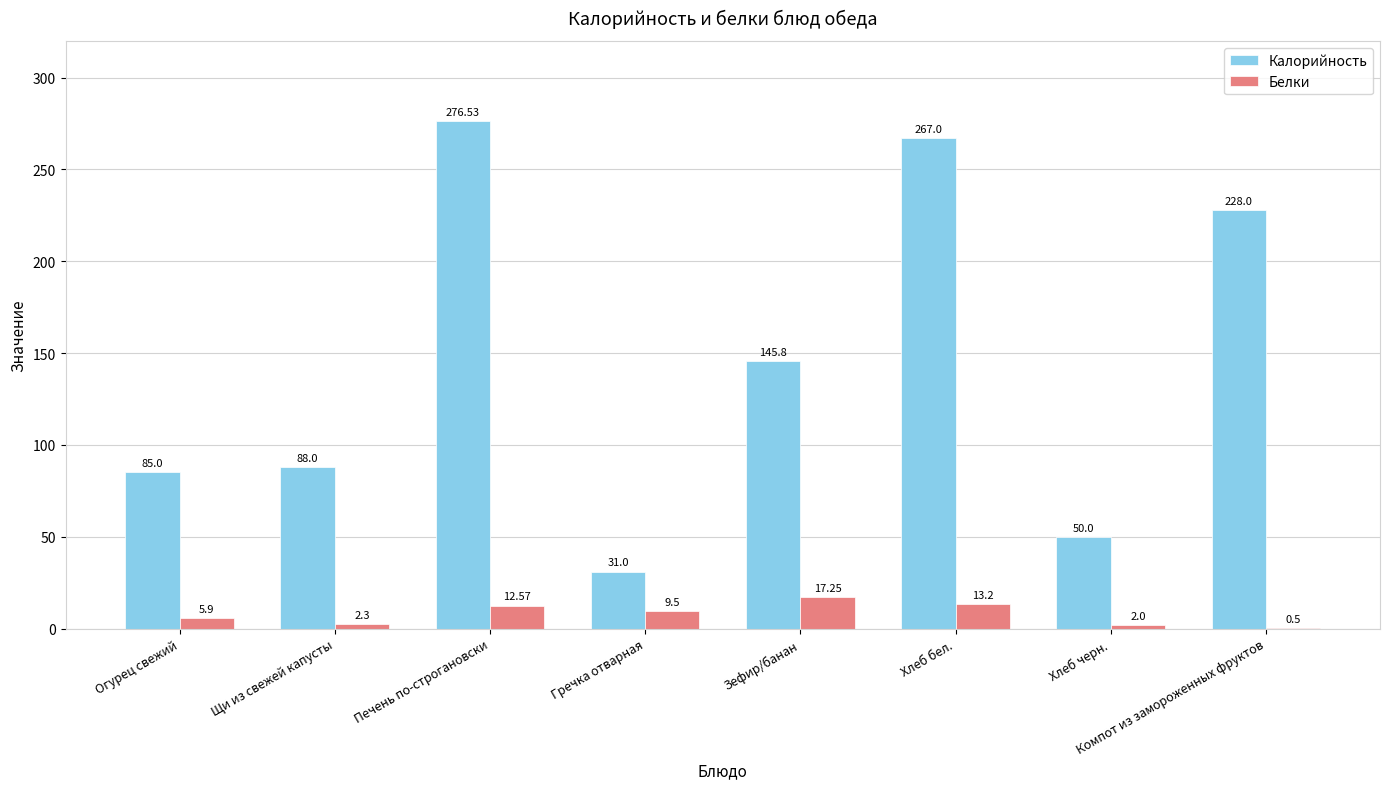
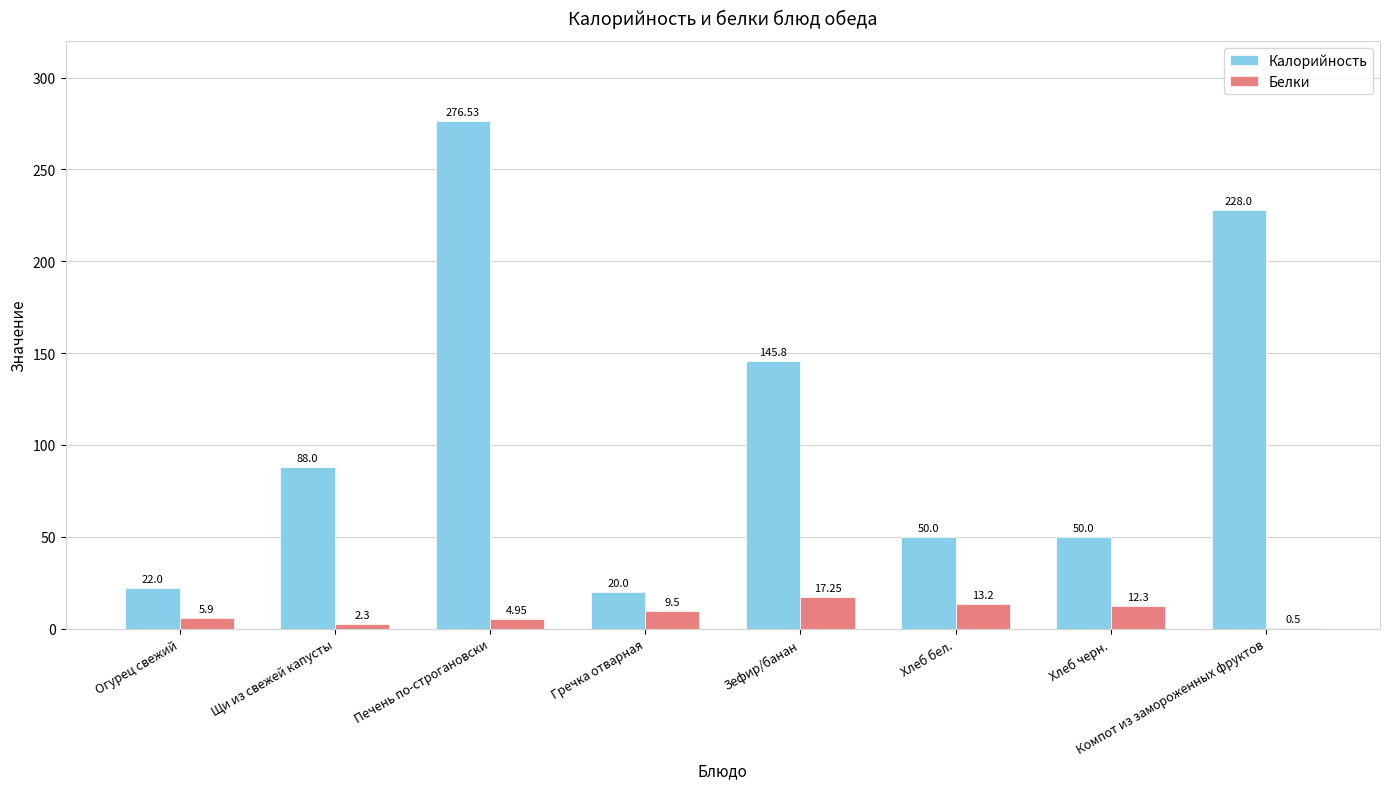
Калорийность, Огурец свежий: 85.0 -> 22.0
Белки, Печень по-строгановски: 12.57 -> 4.95
Калорийность, Гречка отварная: 31.0 -> 20.0
Калорийность, Хлеб бел.: 267.0 -> 50.0
Белки, Хлеб черн.: 2.0 -> 12.3
